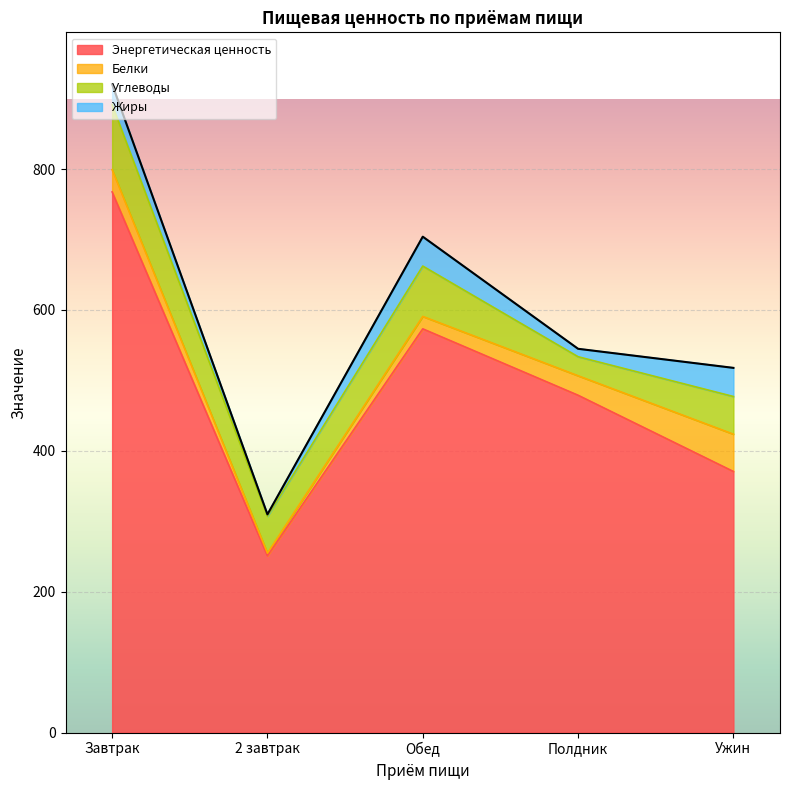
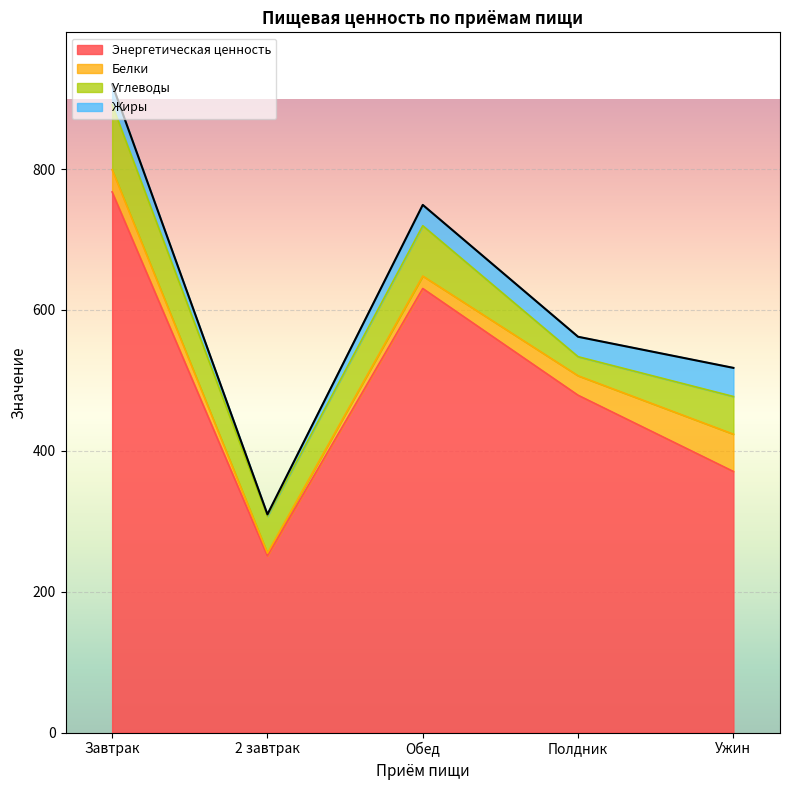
Энергетическая ценность, Обед: 570 -> 630
Жиры, Обед: 40 -> 30
Жиры, Полдник: 10 -> 30
